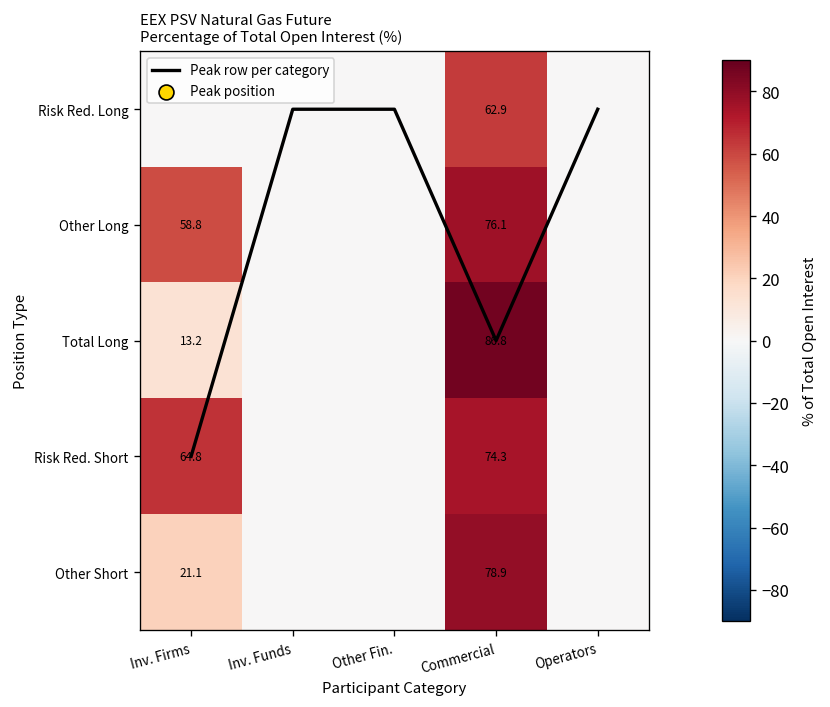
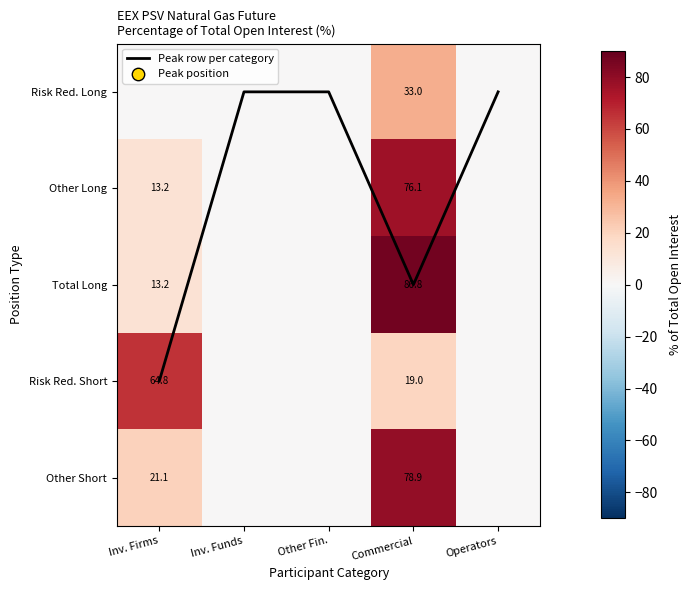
Risk Red. Long, Commercial: 62.9 -> 33.0
Other Long, Inv. Firms: 58.8 -> 13.2
Risk Red. Short, Commercial: 74.3 -> 19.0
